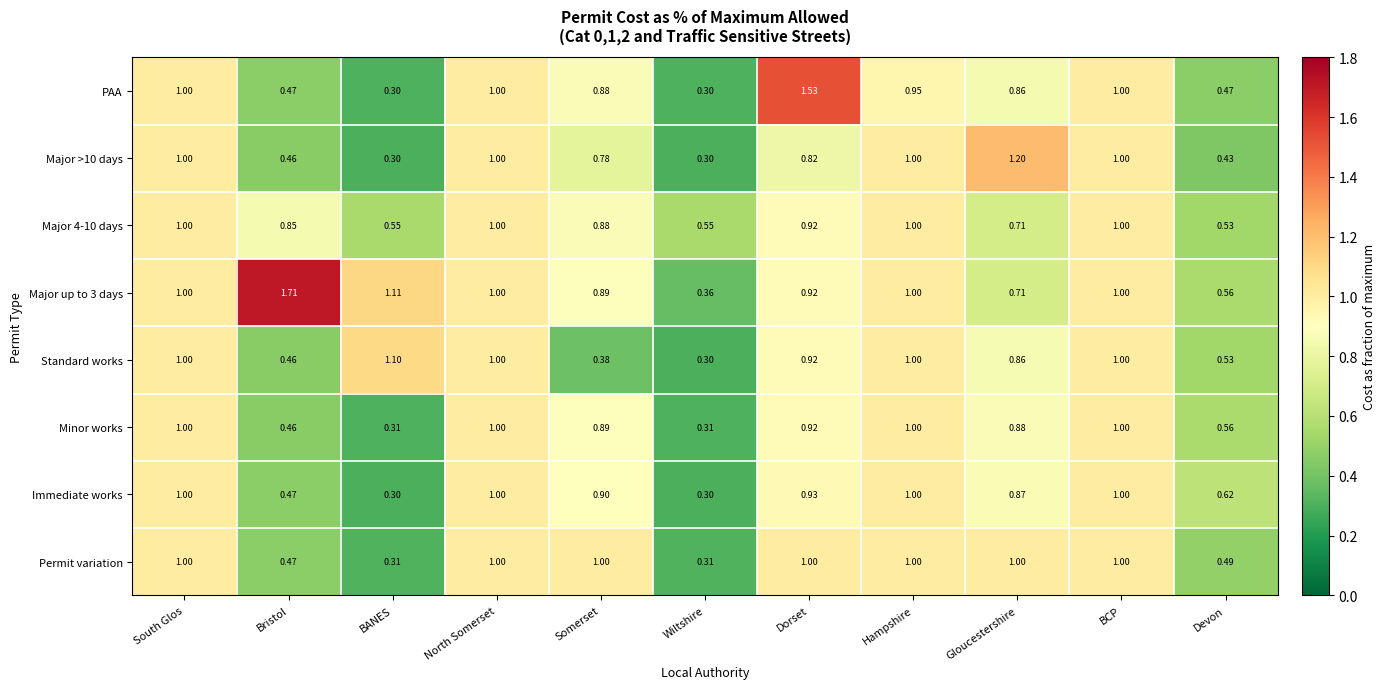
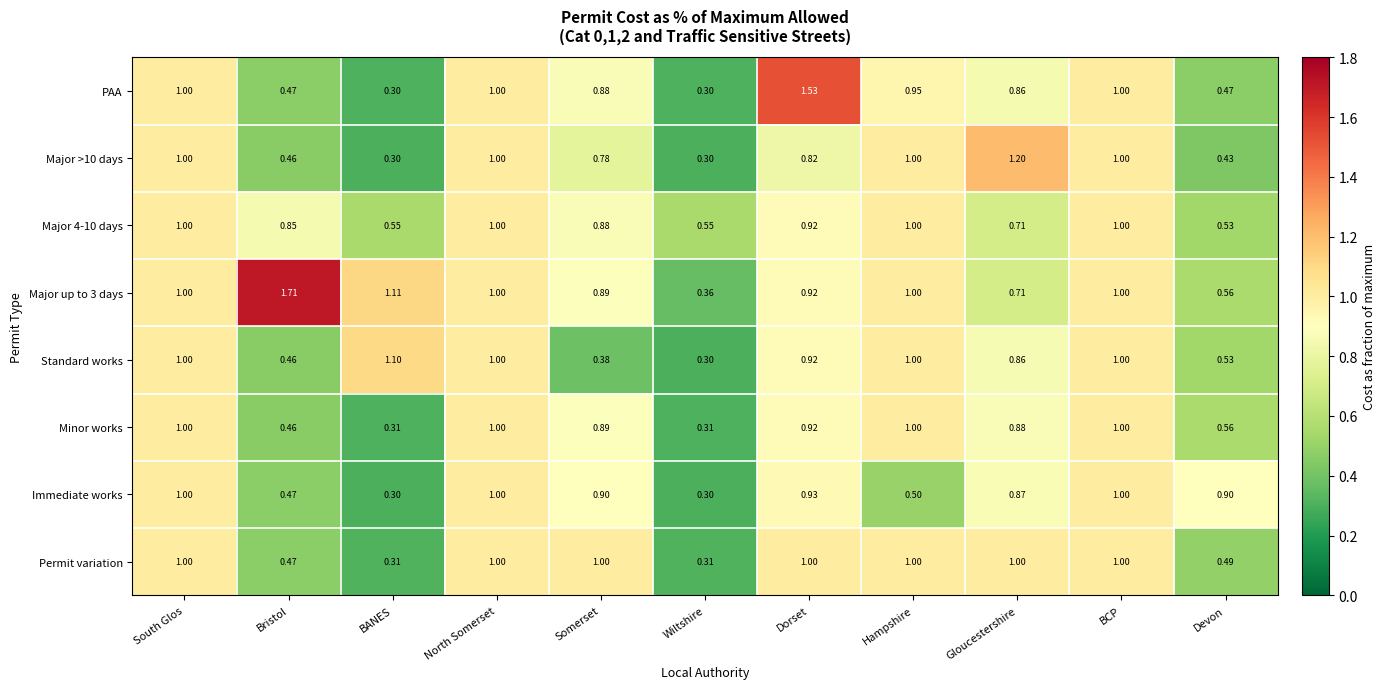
Immediate works, Hampshire: 1.00 -> 0.50
Immediate works, Devon: 0.62 -> 0.90
